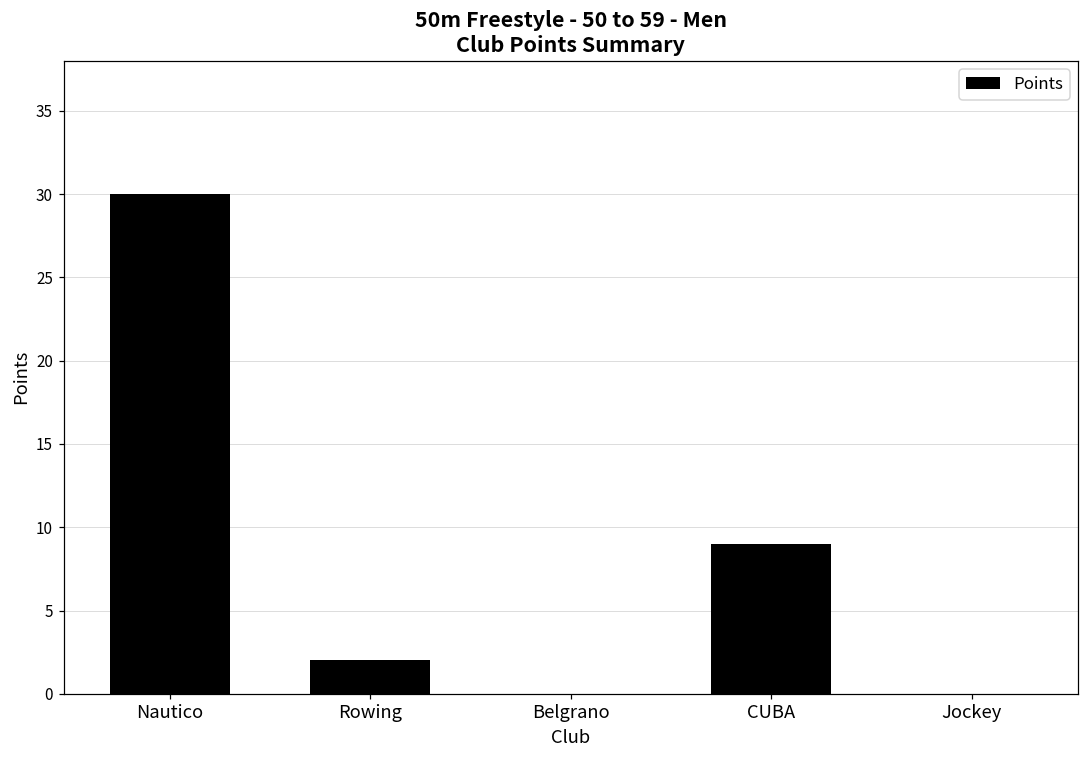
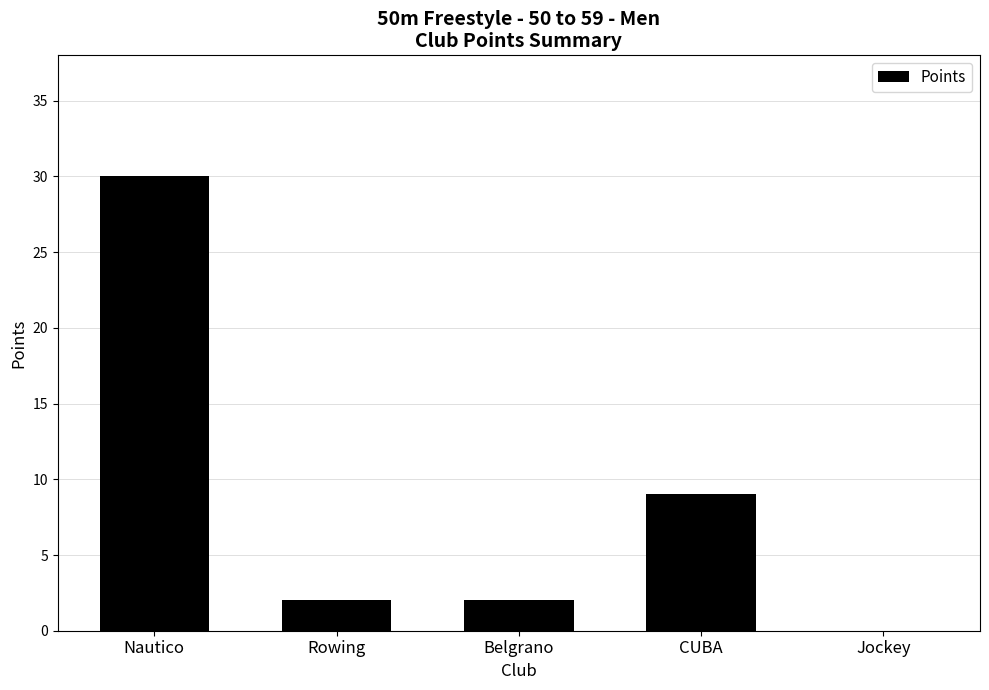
Belgrano: 0 -> 2
